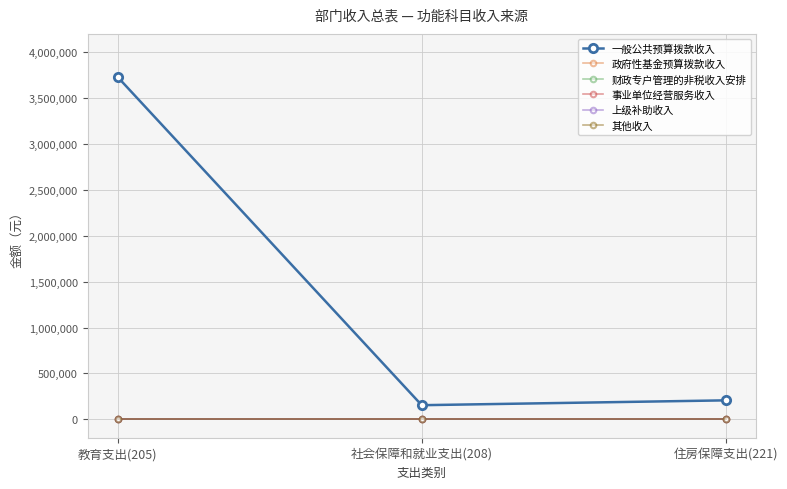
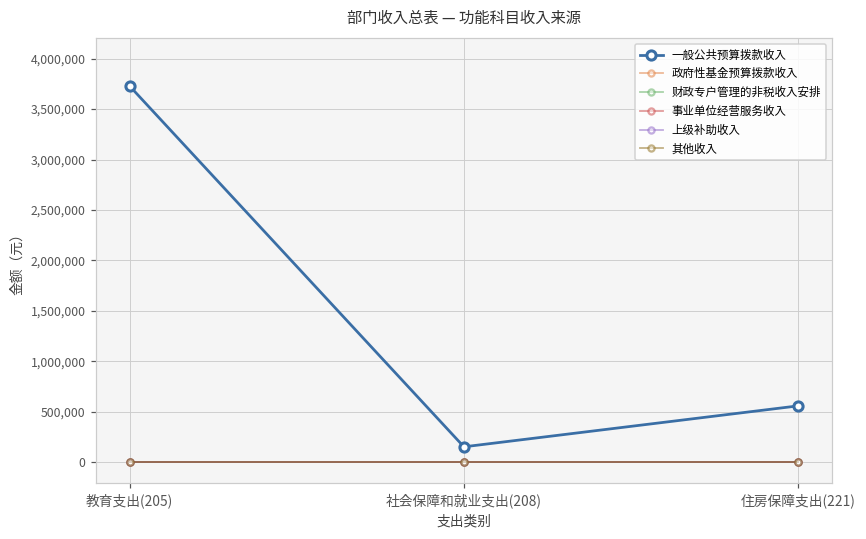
一般公共预算拨款收入, 住房保障支出(221): 200,000 -> 600,000
